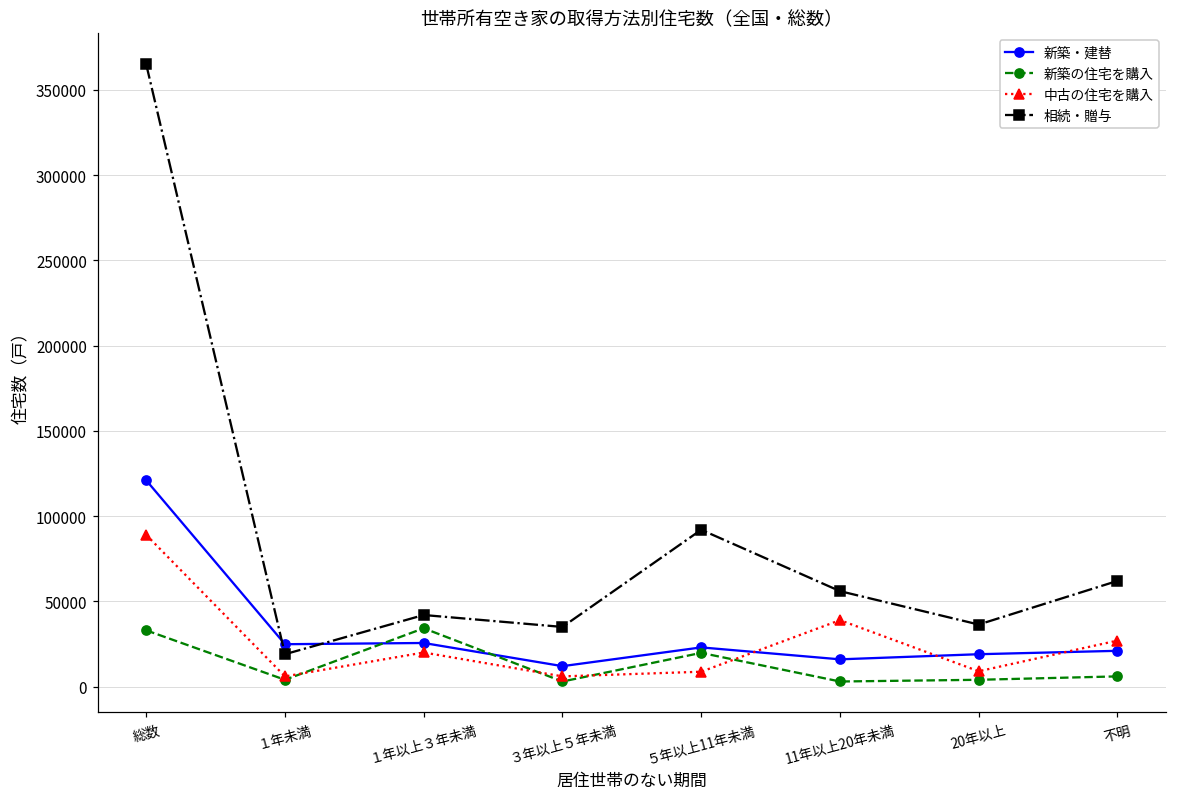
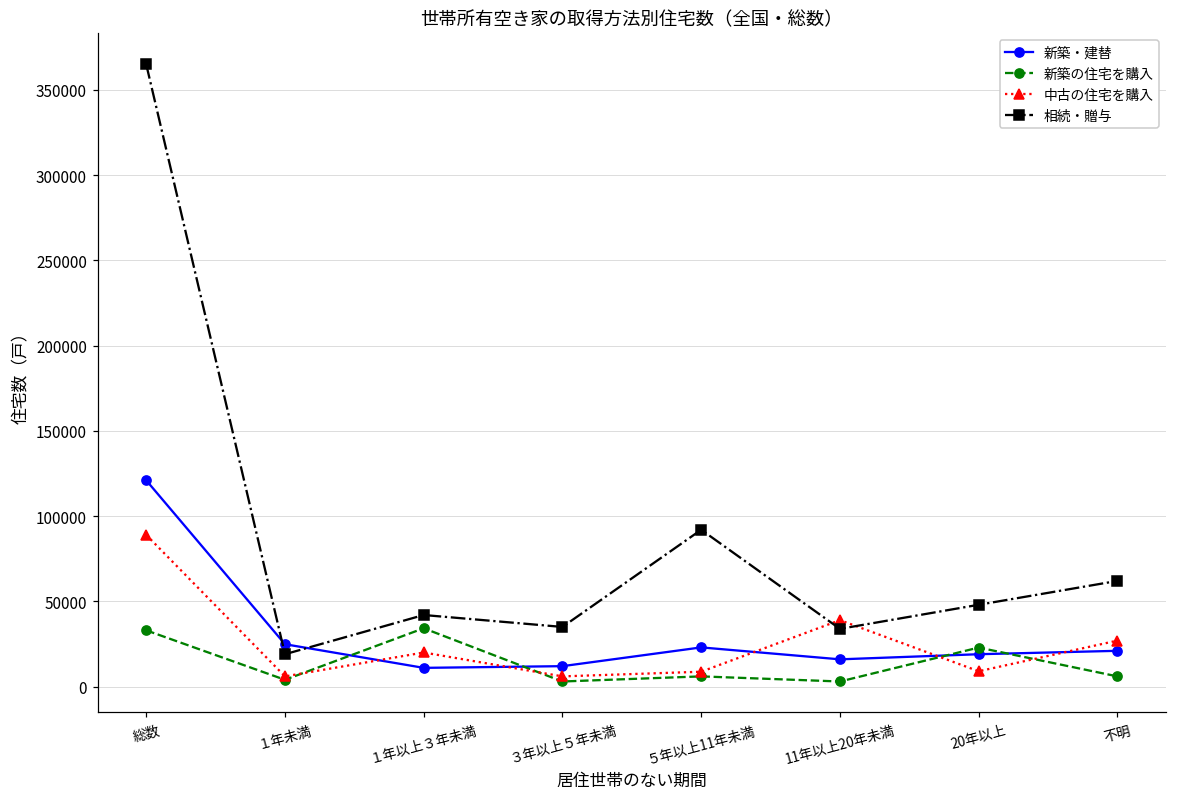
新築・建替, １年以上３年未満: 26000 -> 11000
新築の住宅を購入, ５年以上11年未満: 20000 -> 6000
相続・贈与, 11年以上20年未満: 56000 -> 34000
新築の住宅を購入, 20年以上: 4000 -> 23000
相続・贈与, 20年以上: 36000 -> 48000
